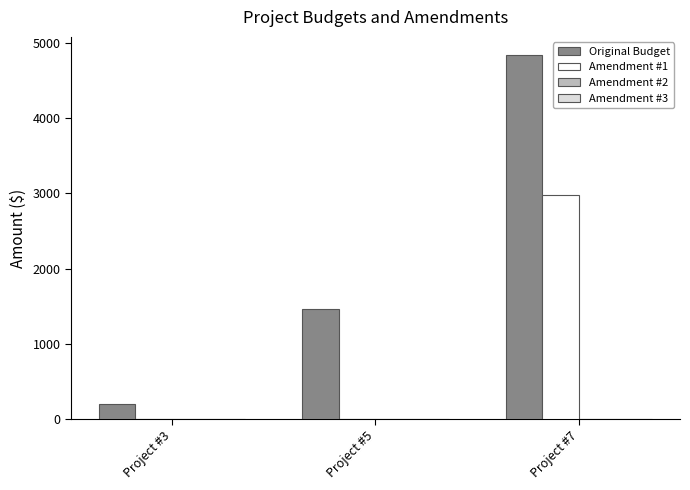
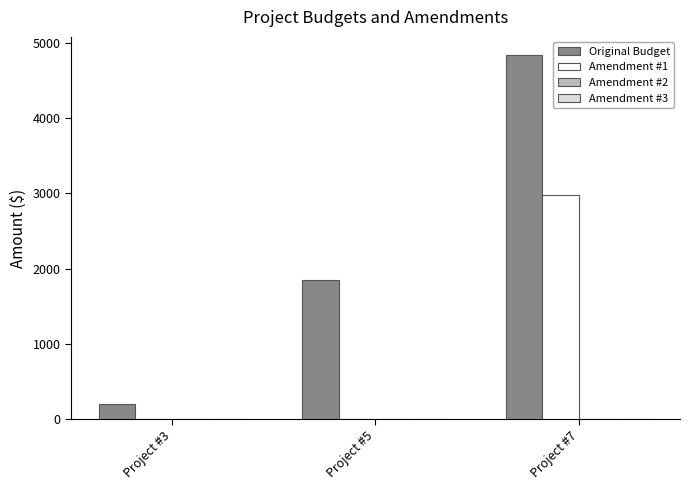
Original Budget, Project #5: 1500 -> 1800
